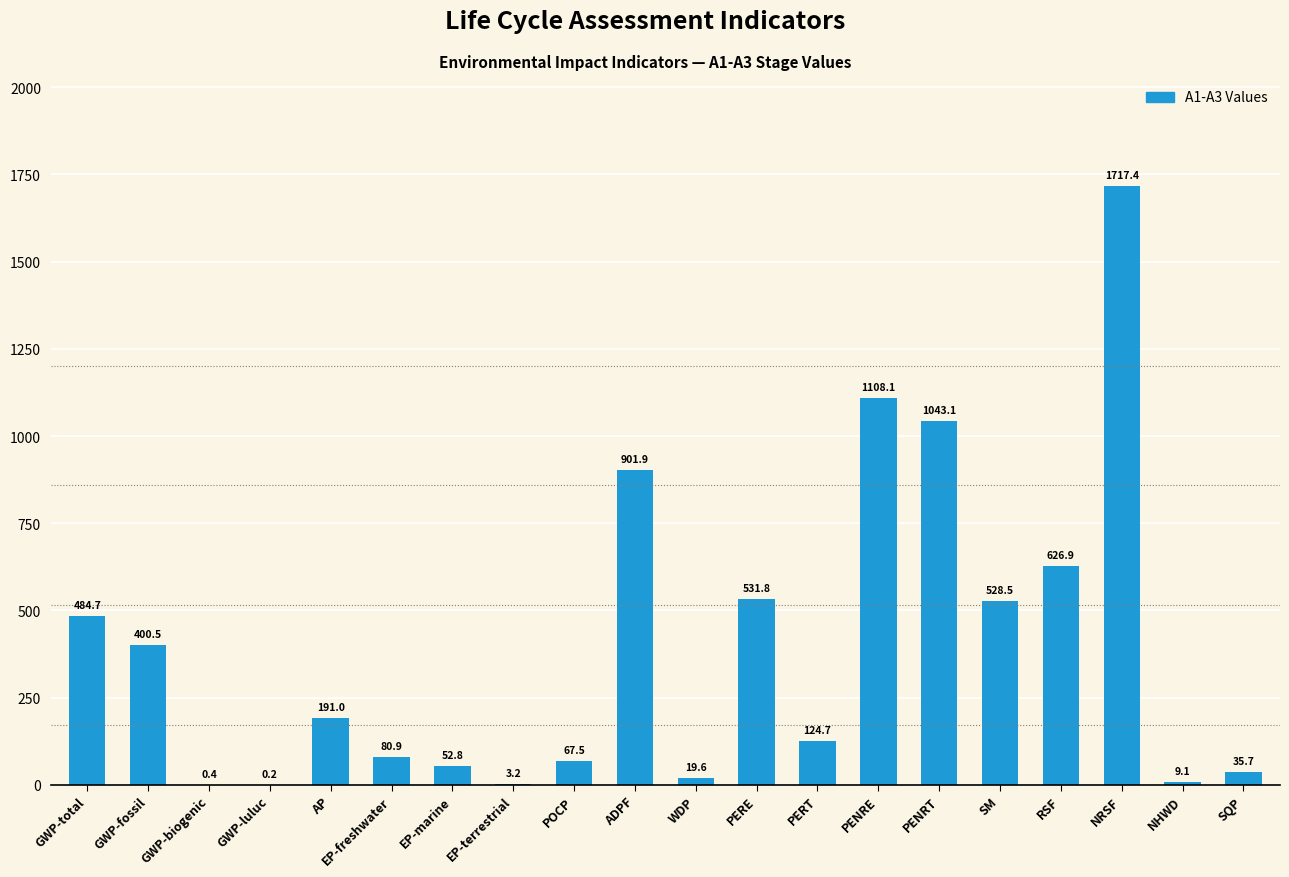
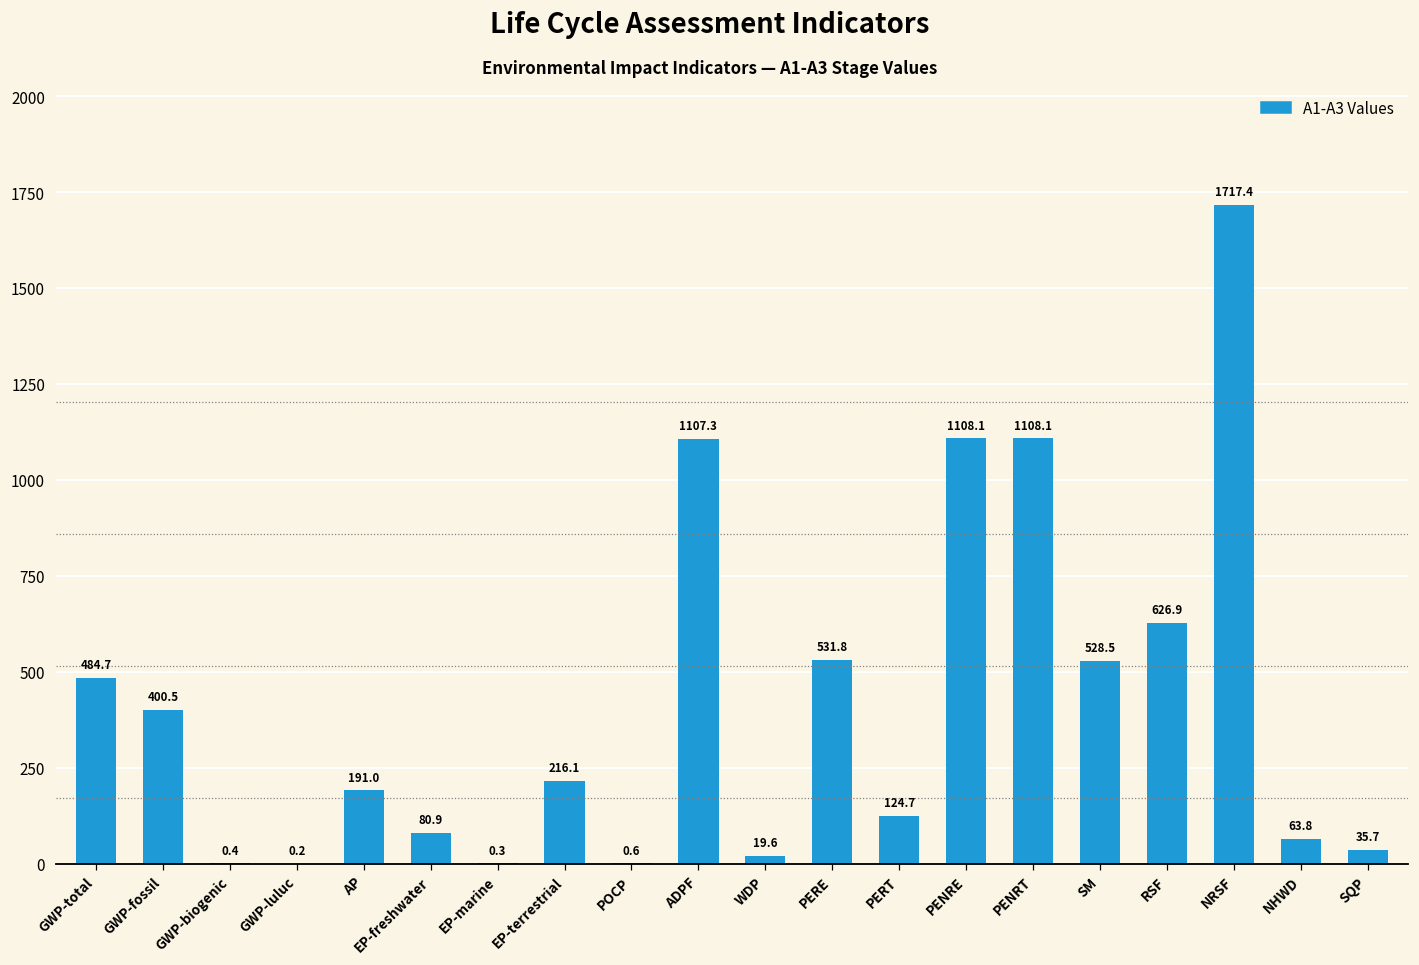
EP-marine: 52.8 -> 0.3
EP-terrestrial: 3.2 -> 216.1
POCP: 67.5 -> 0.6
ADPF: 901.9 -> 1107.3
PENRT: 1043.1 -> 1108.1
NHWD: 9.1 -> 63.8
